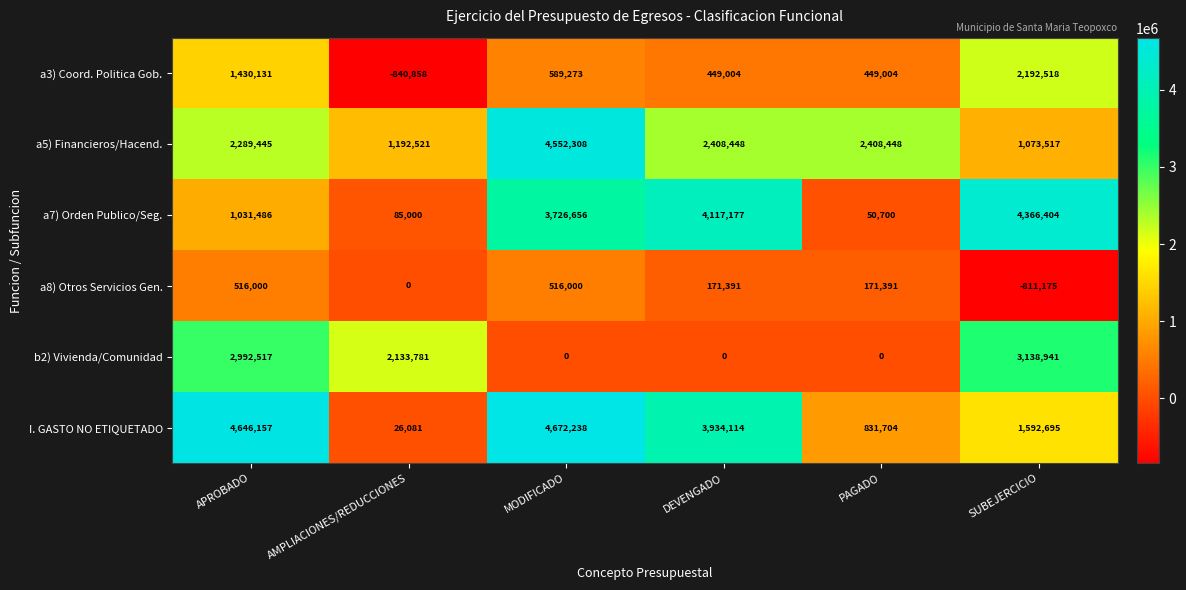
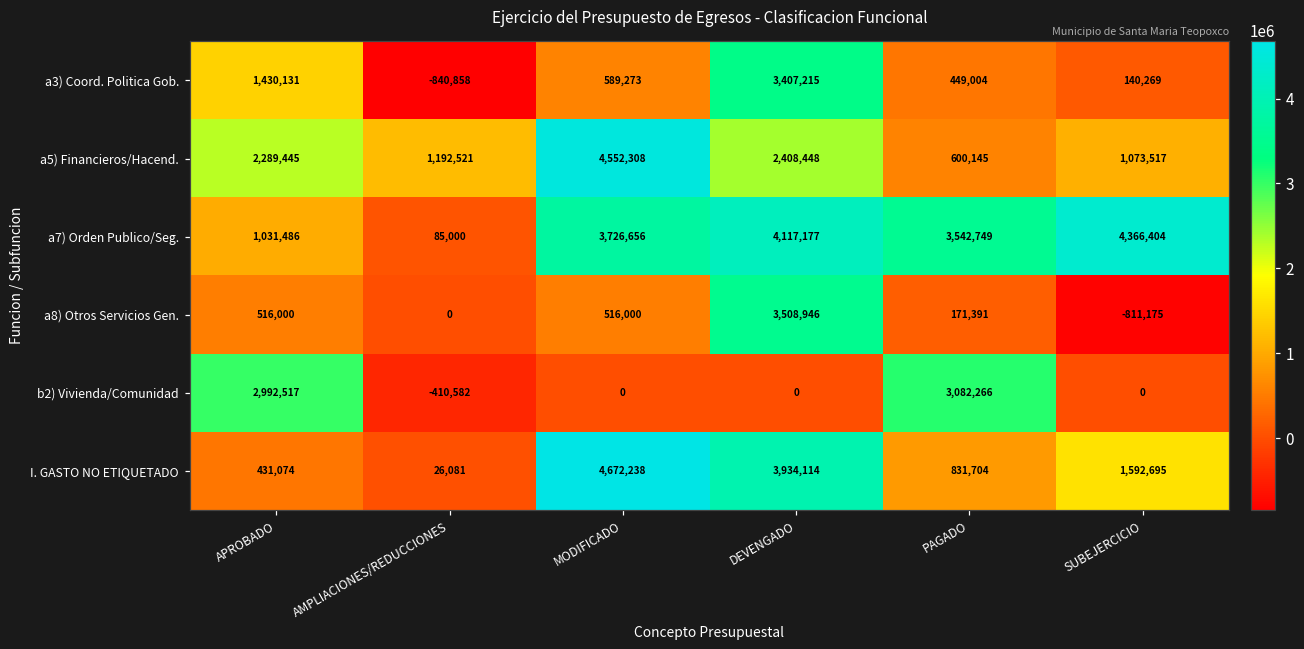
a3) Coord. Politica Gob., DEVENGADO: 449,004 -> 3,407,215
a3) Coord. Politica Gob., SUBEJERCICIO: 2,192,518 -> 140,269
a5) Financieros/Hacend., PAGADO: 2,408,448 -> 600,145
a7) Orden Publico/Seg., PAGADO: 50,700 -> 3,542,749
a8) Otros Servicios Gen., DEVENGADO: 171,391 -> 3,508,946
b2) Vivienda/Comunidad, AMPLIACIONES/REDUCCIONES: 2,133,781 -> -410,582
b2) Vivienda/Comunidad, PAGADO: 0 -> 3,082,266
b2) Vivienda/Comunidad, SUBEJERCICIO: 3,138,941 -> 0
I. GASTO NO ETIQUETADO, APROBADO: 4,646,157 -> 431,074
